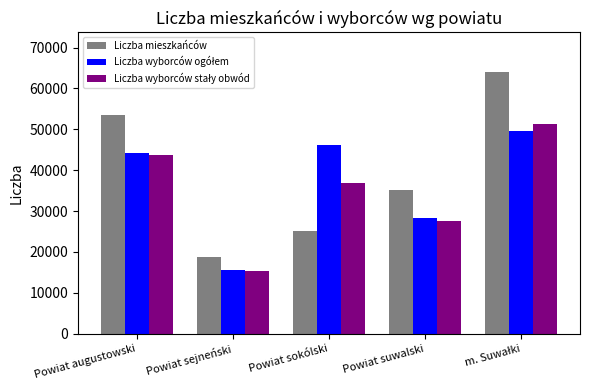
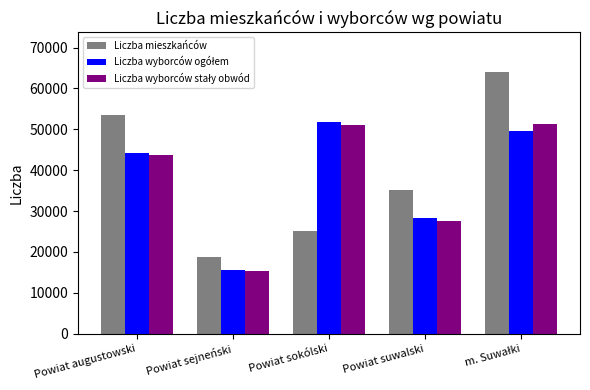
Liczba wyborców ogółem, Powiat sokólski: 46000 -> 52000
Liczba wyborców stały obwód, Powiat sokólski: 37000 -> 51000
